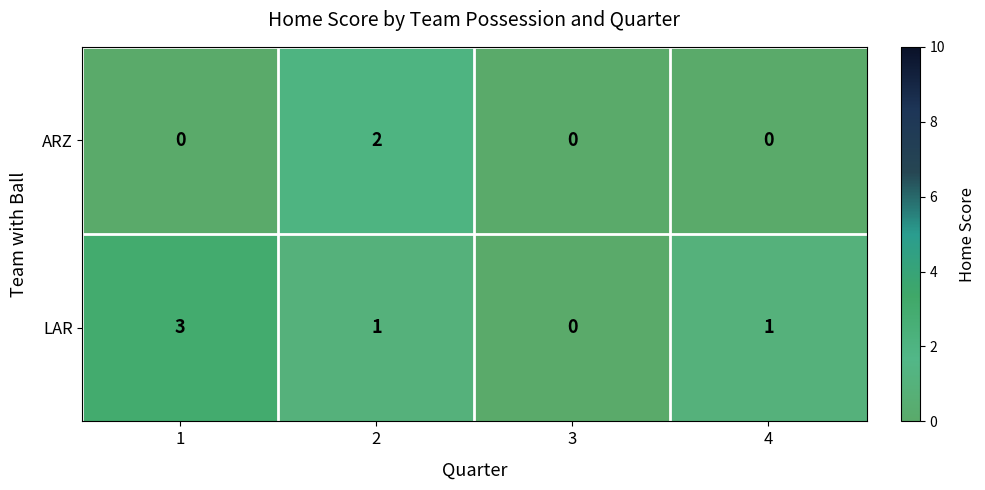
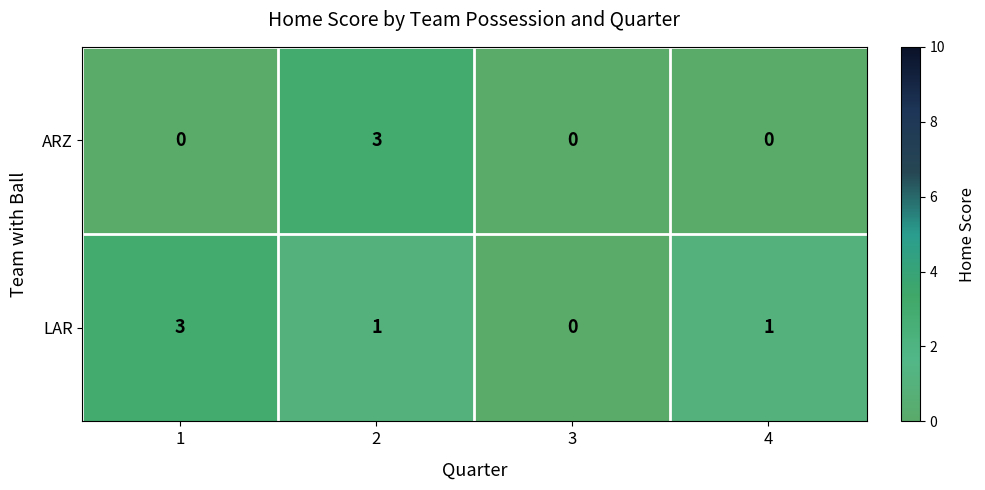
ARZ, 2: 2 -> 3
